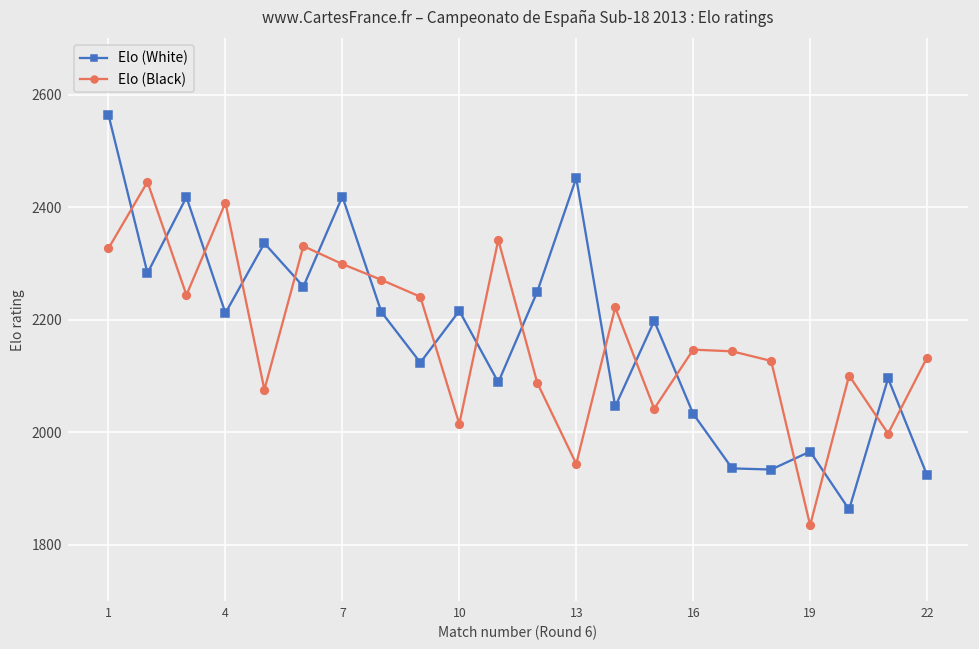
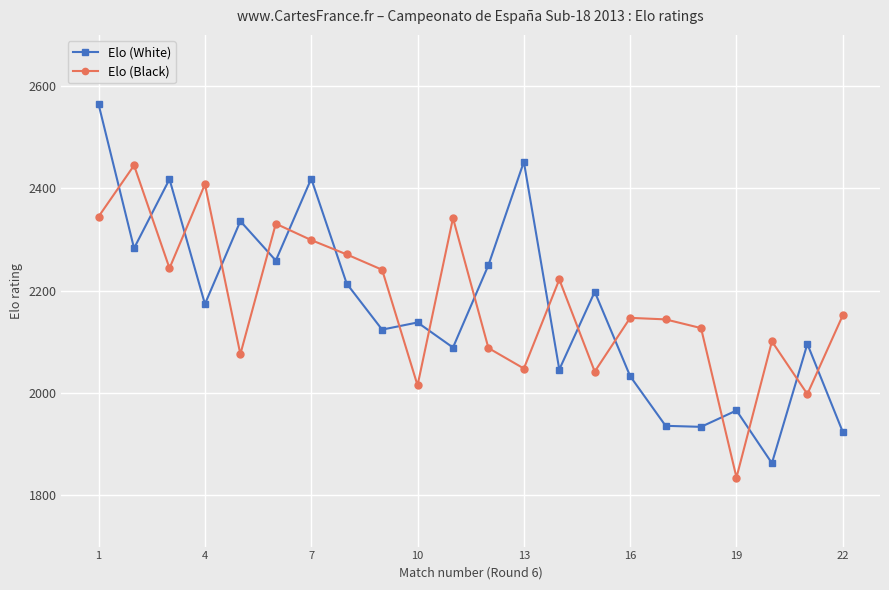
Elo (Black), 1: 2330 -> 2350
Elo (White), 4: 2210 -> 2170
Elo (White), 10: 2220 -> 2140
Elo (Black), 13: 1940 -> 2050
Elo (Black), 22: 2130 -> 2150
